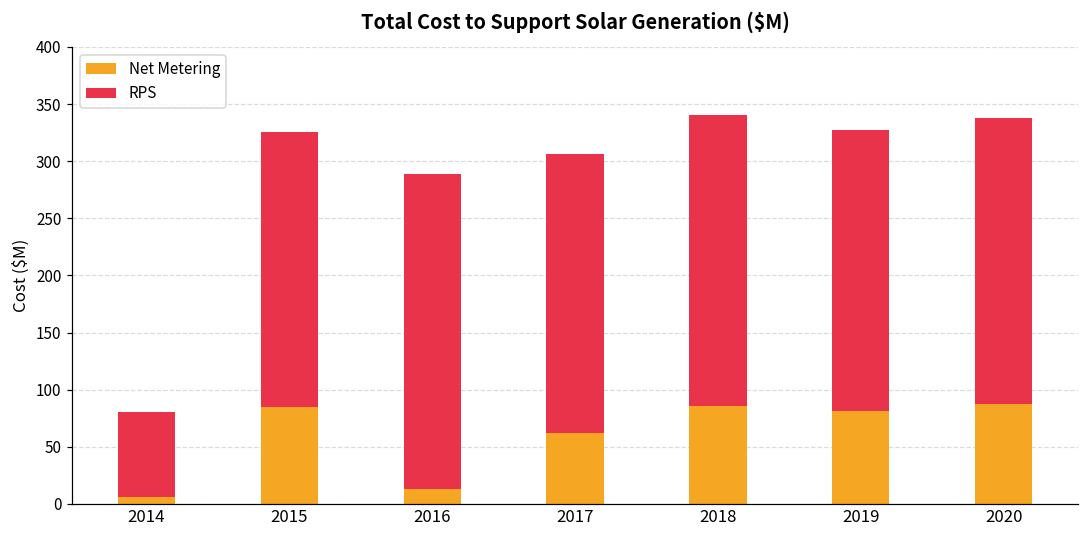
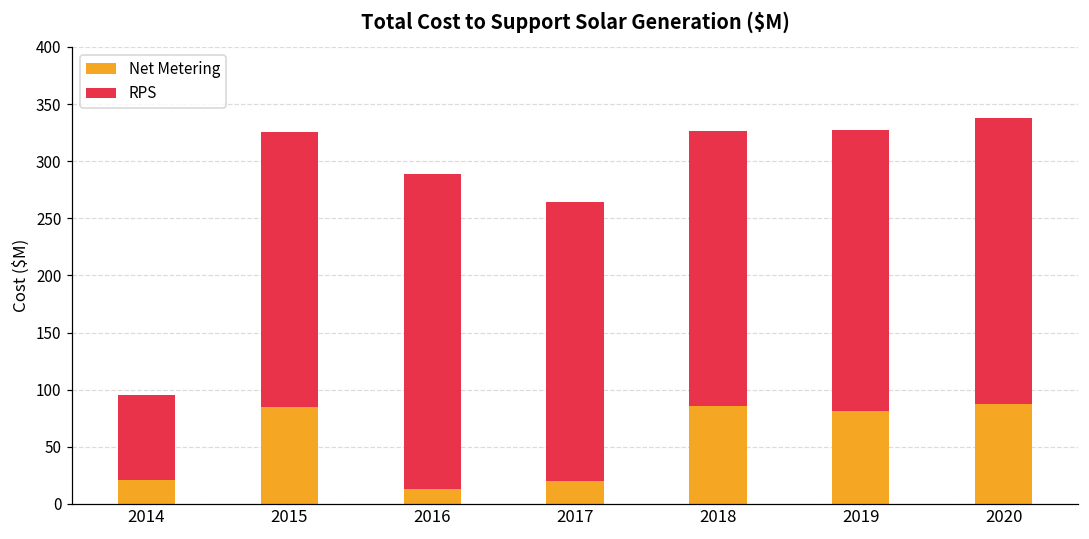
Net Metering, 2014: 6 -> 21
Net Metering, 2017: 62 -> 20
RPS, 2018: 255 -> 241
